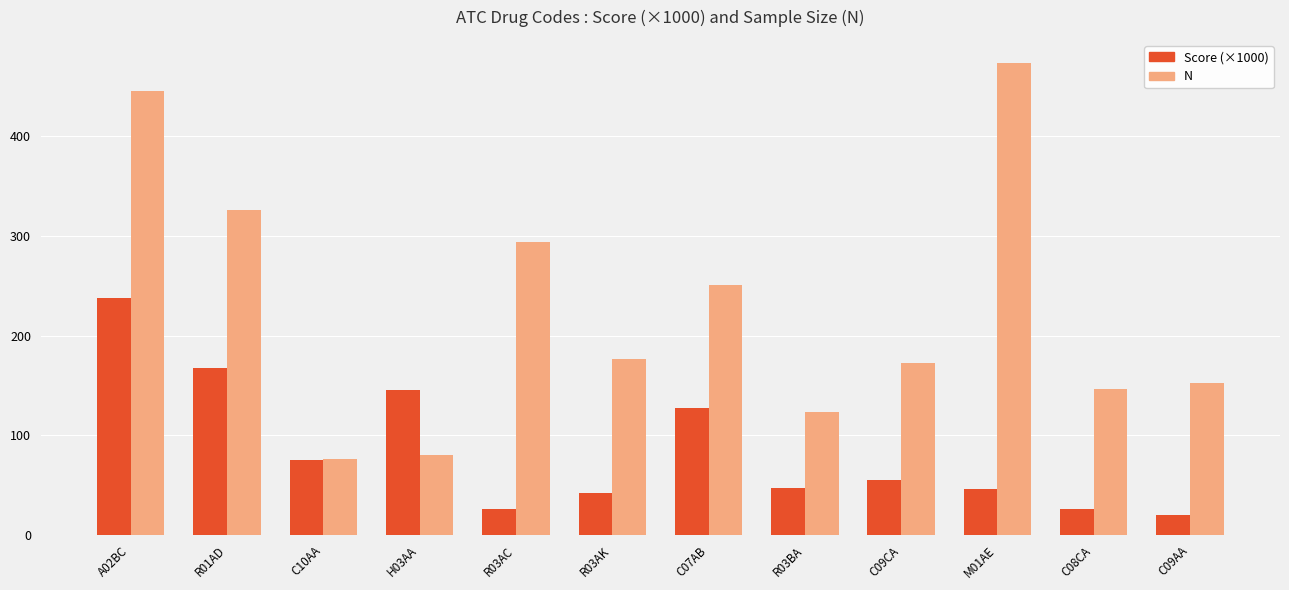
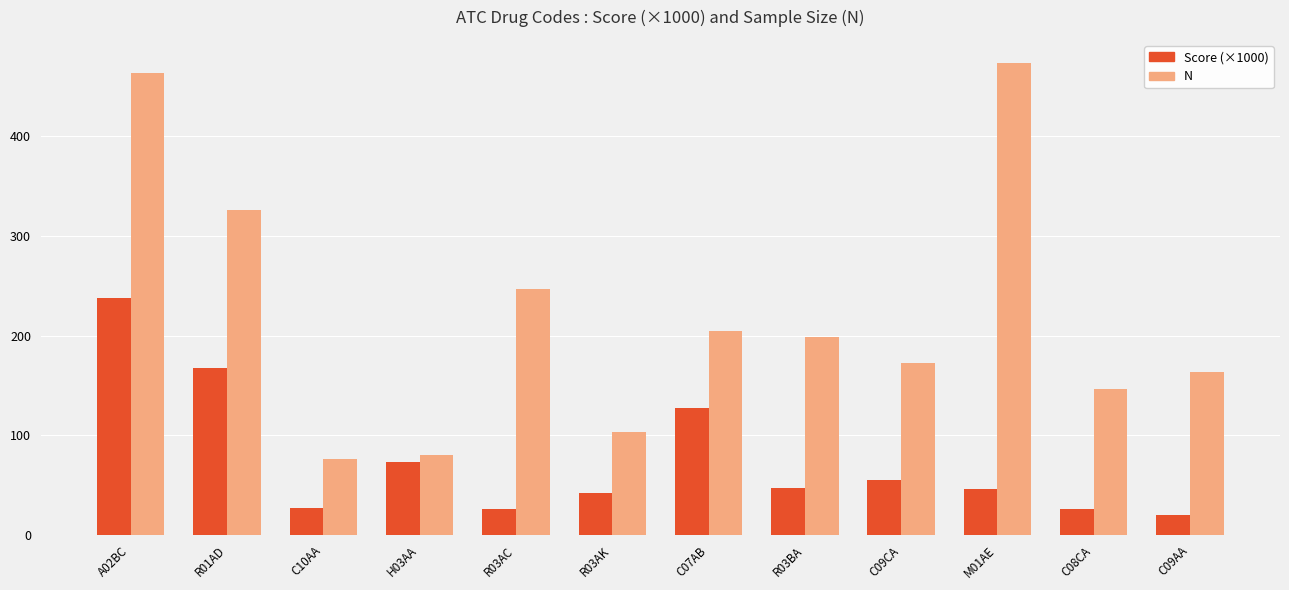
N, A02BC: 450 -> 460
Score (×1000), C10AA: 80 -> 30
Score (×1000), H03AA: 140 -> 70
N, R03AC: 290 -> 250
N, R03AK: 180 -> 100
N, C07AB: 250 -> 210
N, R03BA: 120 -> 200
N, C09AA: 150 -> 160
